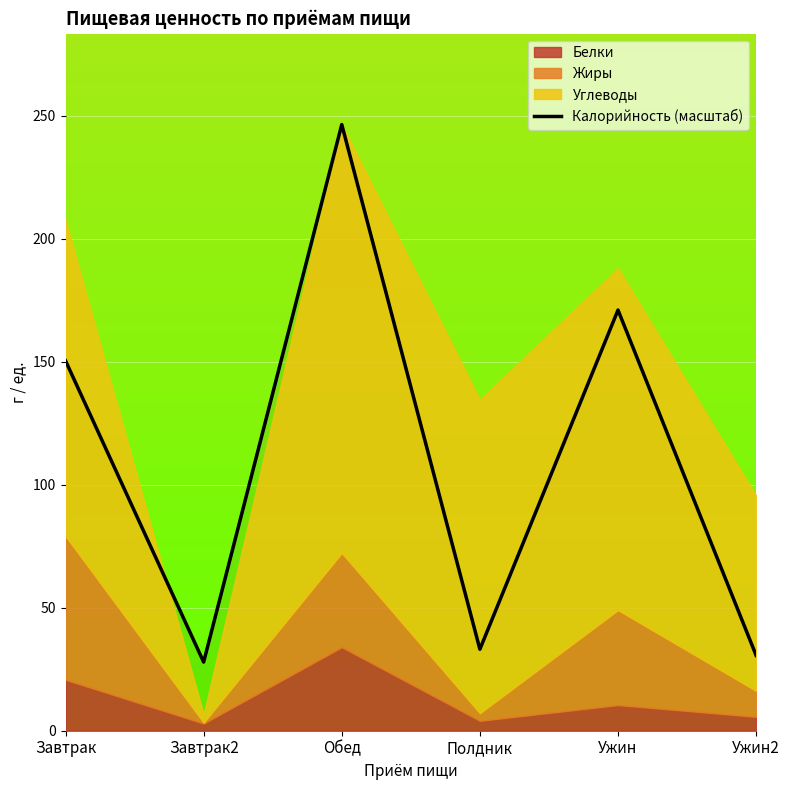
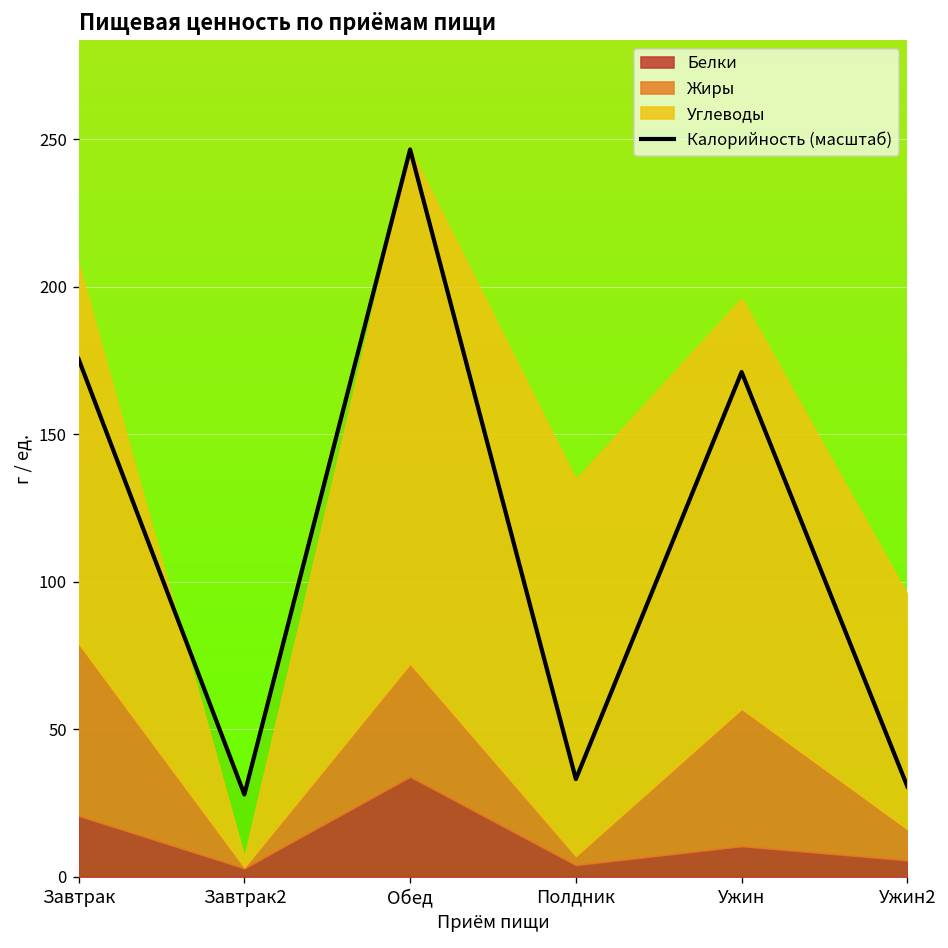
Калорийность (масштаб), Завтрак: 150 -> 175
Жиры, Ужин: 39 -> 47
